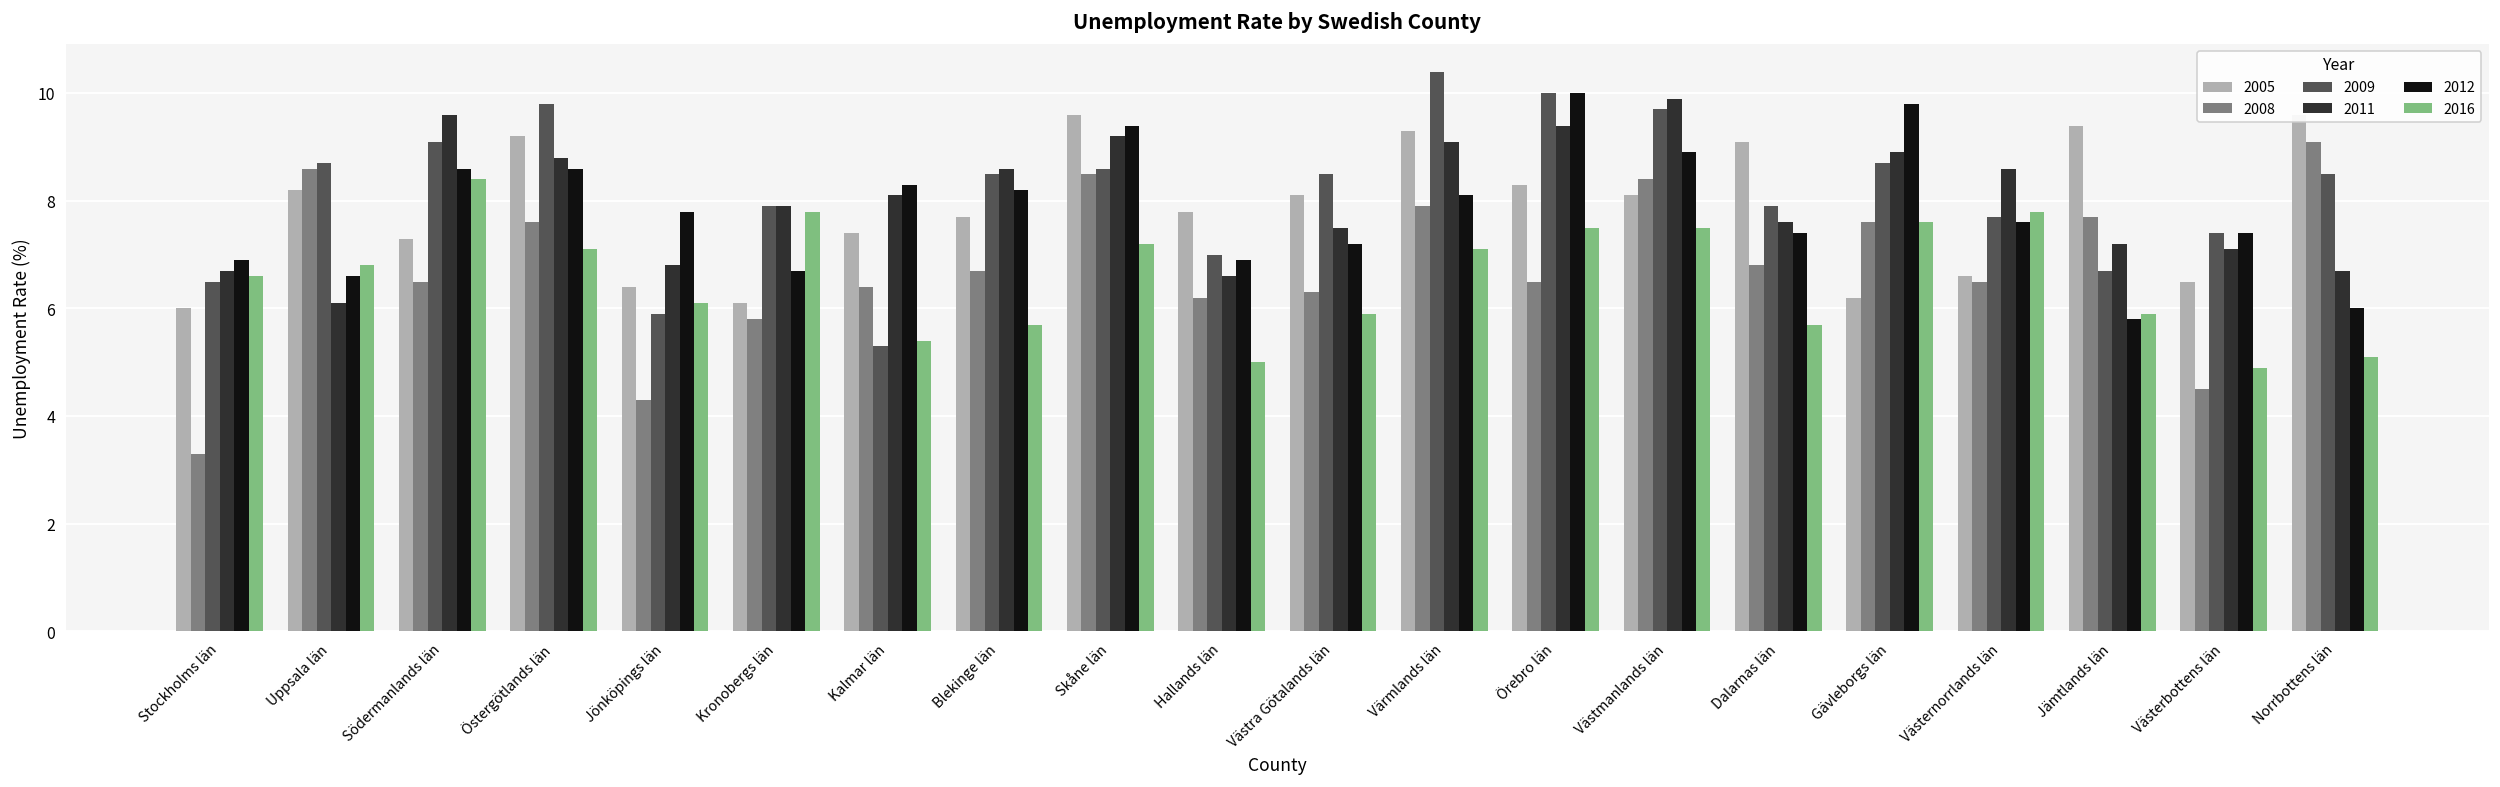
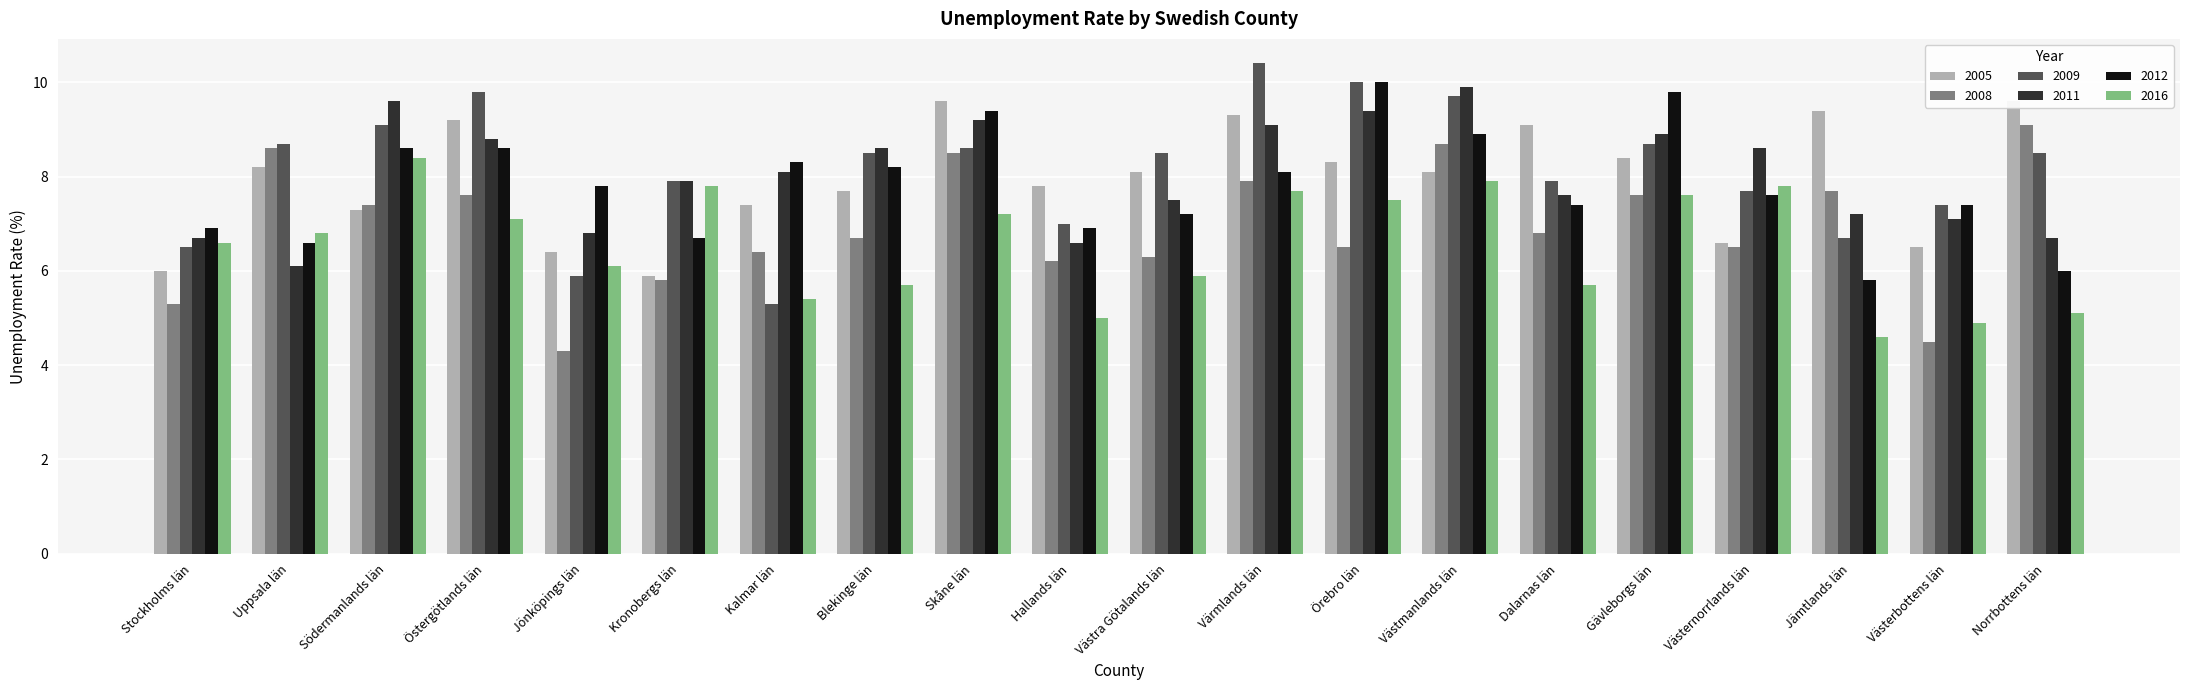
2008, Stockholms län: 3.3 -> 5.3
2008, Södermanlands län: 6.5 -> 7.4
2005, Kronobergs län: 6.1 -> 5.9
2016, Värmlands län: 7.1 -> 7.7
2008, Västmanlands län: 8.4 -> 8.7
2016, Västmanlands län: 7.5 -> 7.9
2005, Gävleborgs län: 6.2 -> 8.4
2016, Jämtlands län: 5.9 -> 4.6
